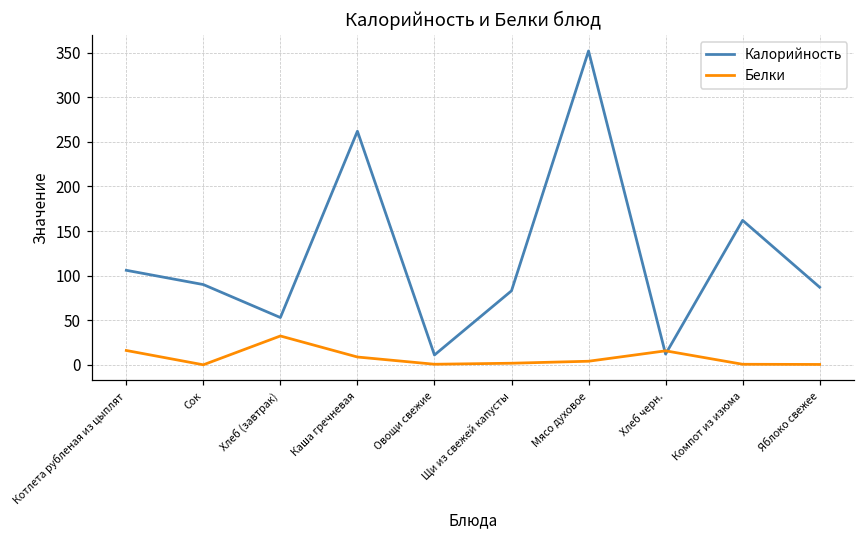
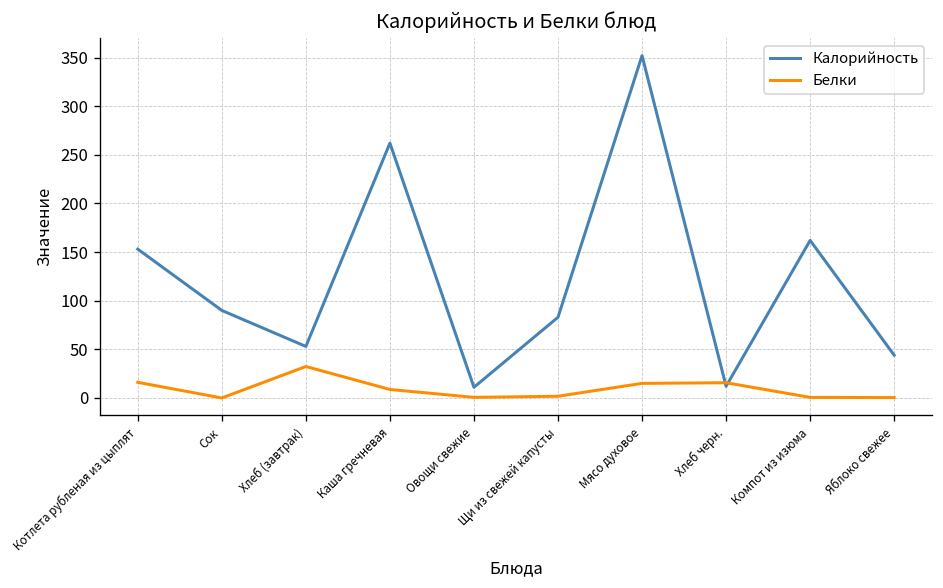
Калорийность, Котлета рубленая из цыплят: 110 -> 150
Белки, Мясо духовое: 0 -> 20
Калорийность, Яблоко свежее: 90 -> 40
